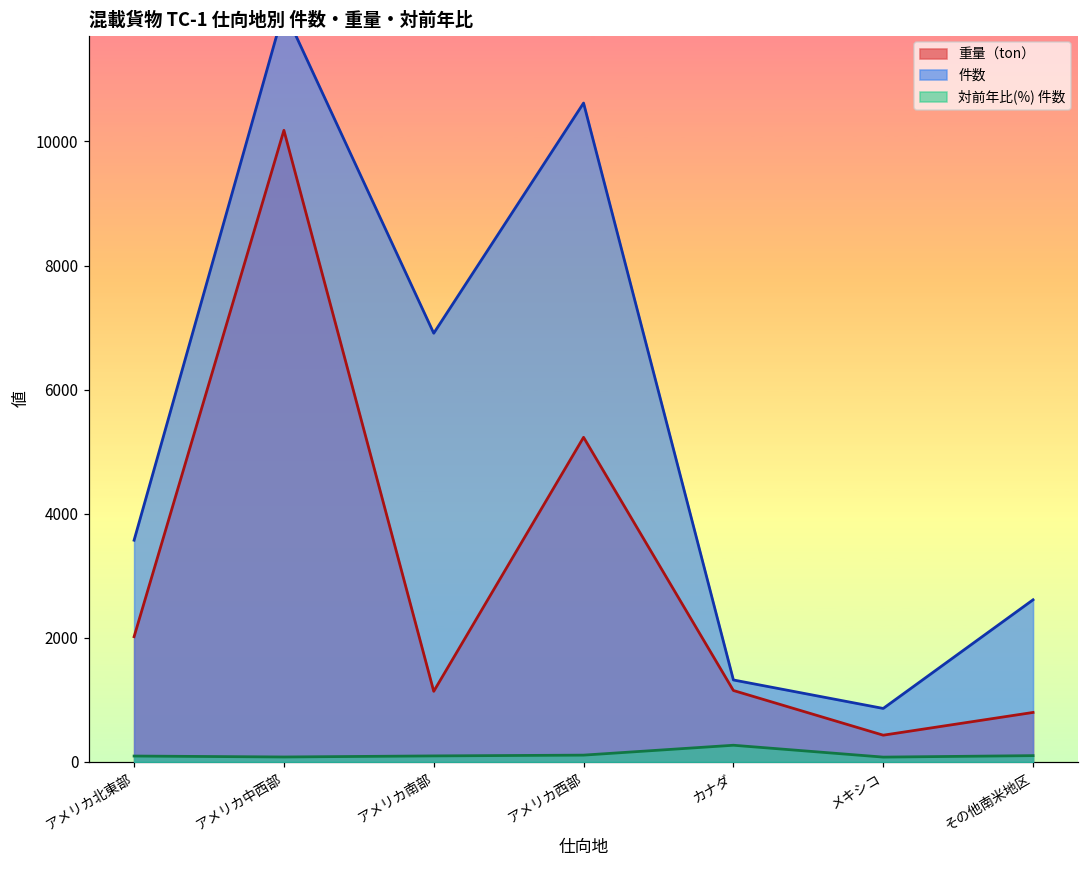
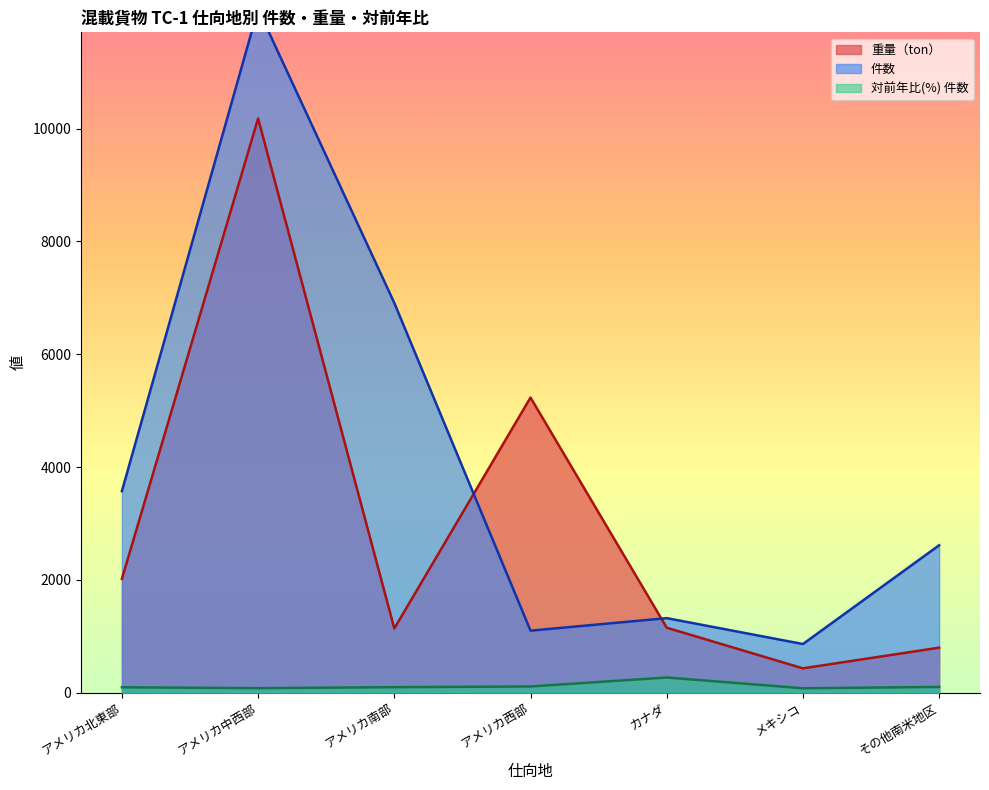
件数, アメリカ西部: 10600 -> 1100
